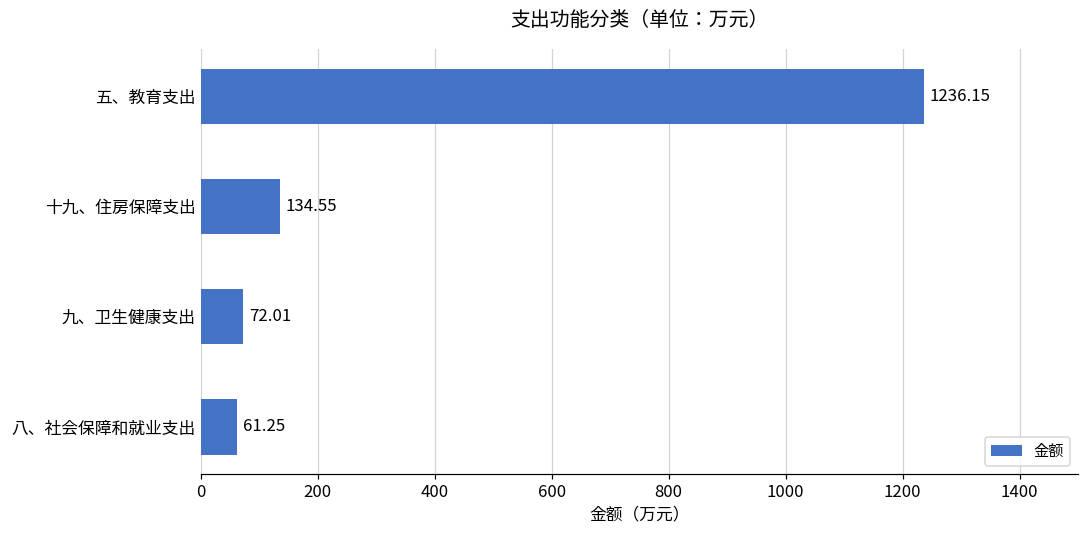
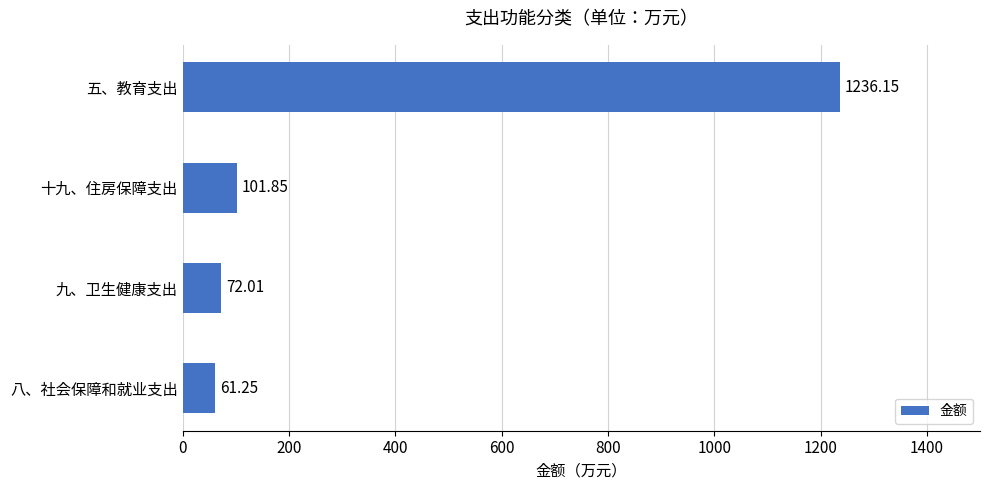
十九、住房保障支出: 134.55 -> 101.85
